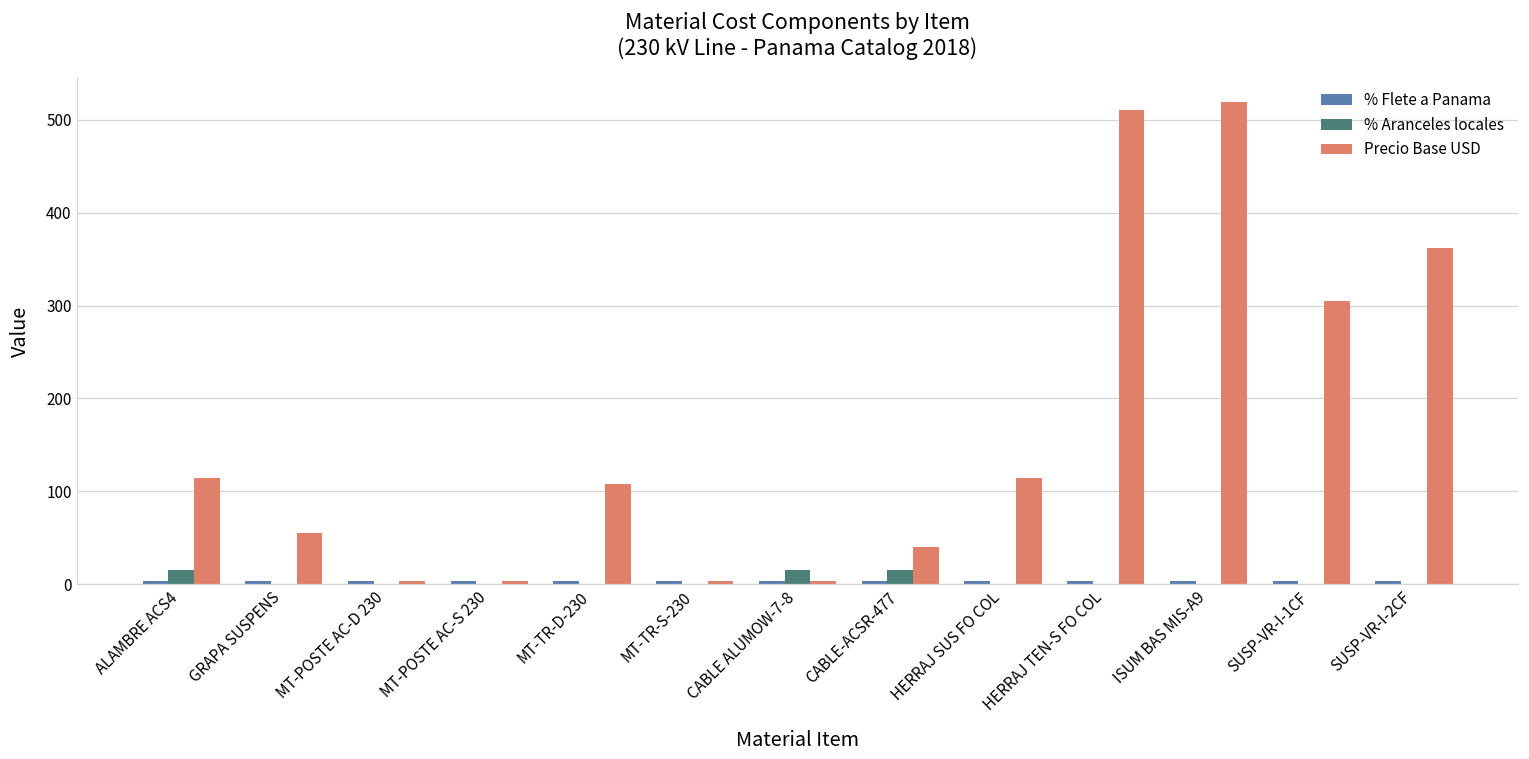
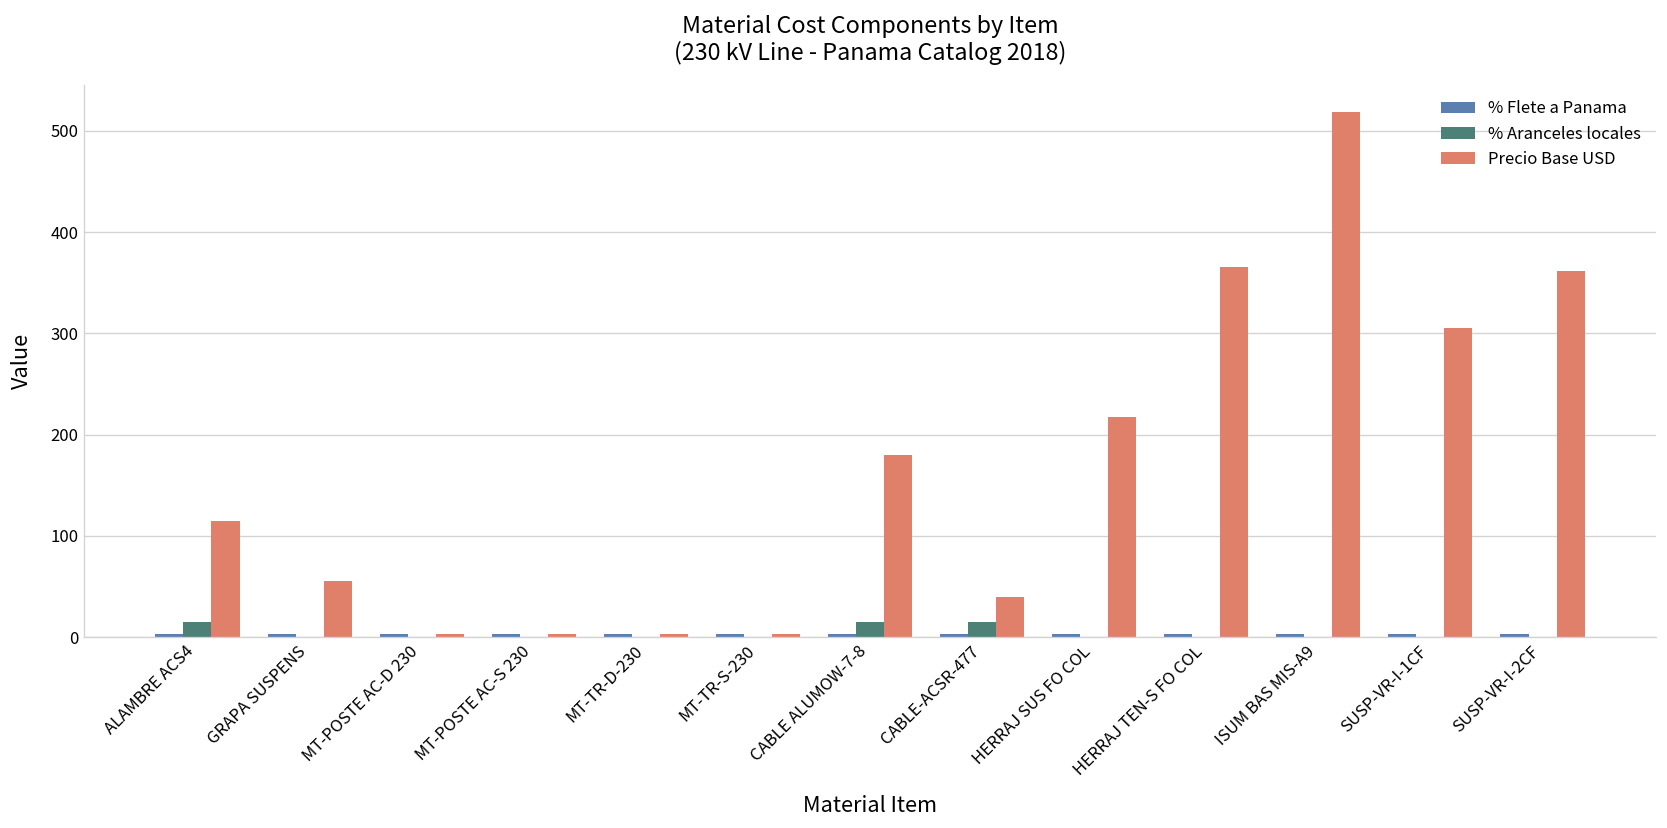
Precio Base USD, MT-TR-D-230: 110 -> 0
Precio Base USD, CABLE ALUMOW-7-8: 0 -> 180
Precio Base USD, HERRAJ SUS FO COL: 110 -> 220
Precio Base USD, HERRAJ TEN-S FO COL: 510 -> 370
